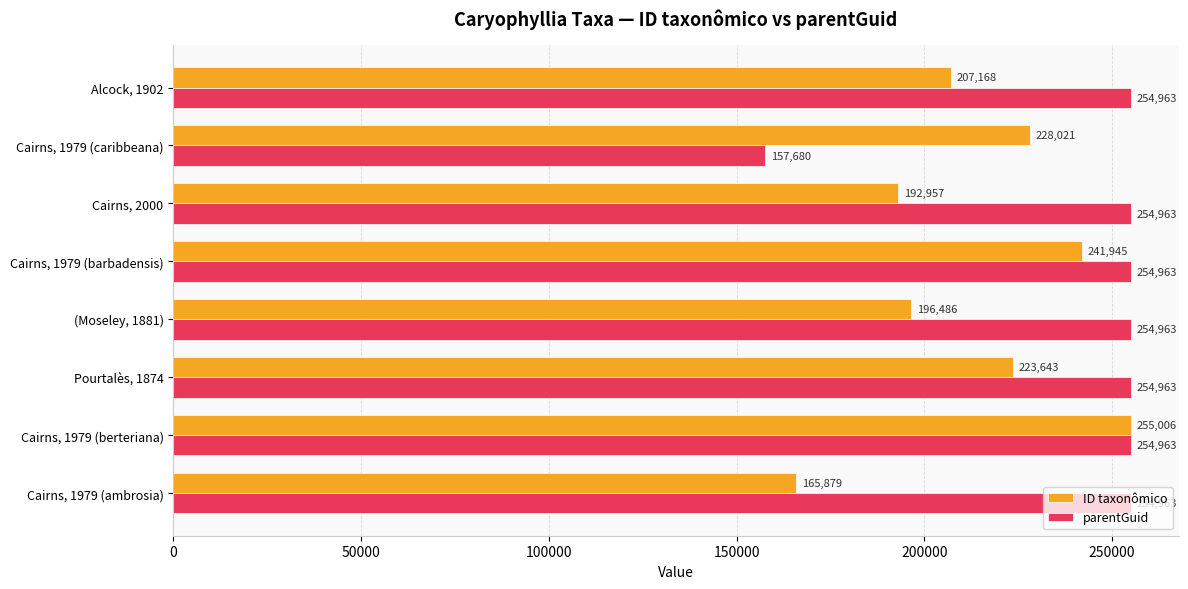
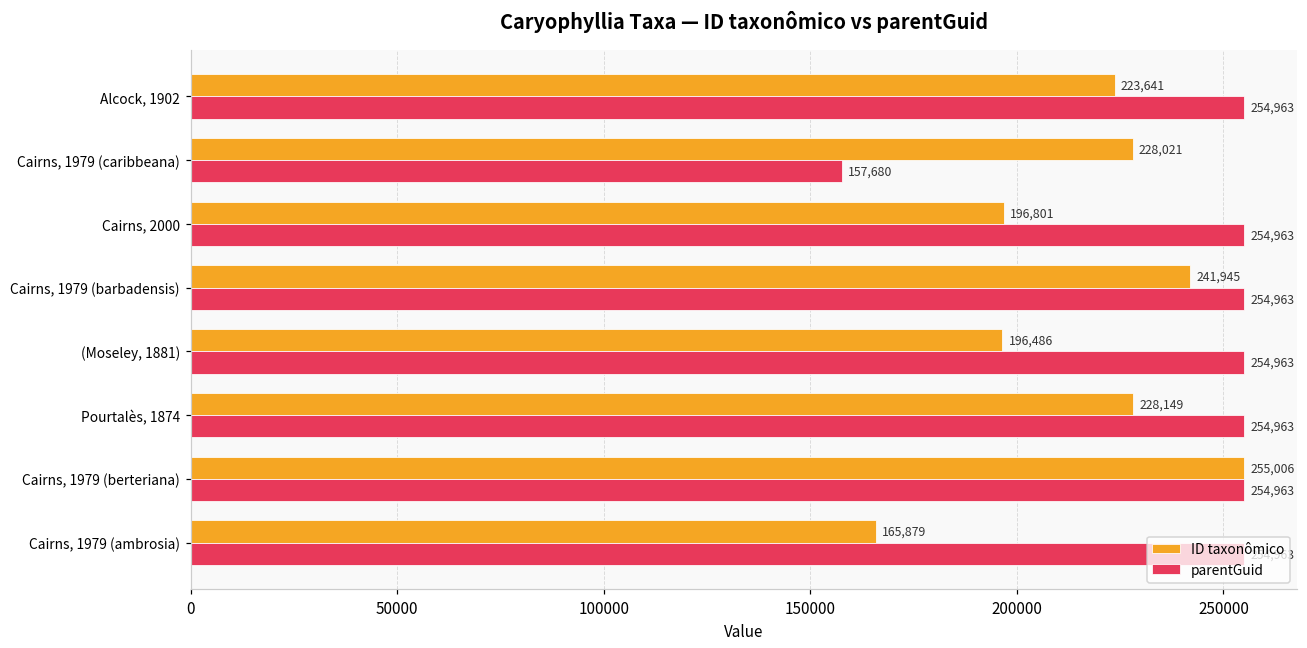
ID taxonômico, Alcock, 1902: 207,168 -> 223,641
ID taxonômico, Cairns, 2000: 192,957 -> 196,801
ID taxonômico, Pourtalès, 1874: 223,643 -> 228,149
